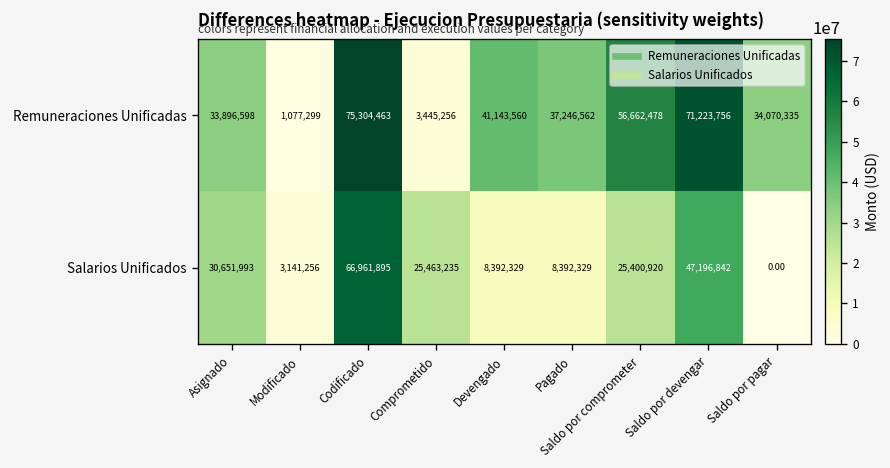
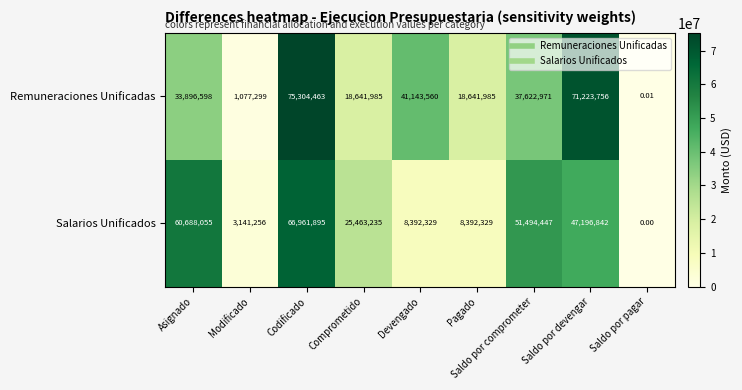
Remuneraciones Unificadas, Comprometido: 3,445,256 -> 18,641,985
Remuneraciones Unificadas, Pagado: 37,246,562 -> 18,641,985
Remuneraciones Unificadas, Saldo por comprometer: 56,662,478 -> 37,622,971
Remuneraciones Unificadas, Saldo por pagar: 34,070,335 -> 0.01
Salarios Unificados, Asignado: 30,651,993 -> 60,688,055
Salarios Unificados, Saldo por comprometer: 25,400,920 -> 51,494,447
